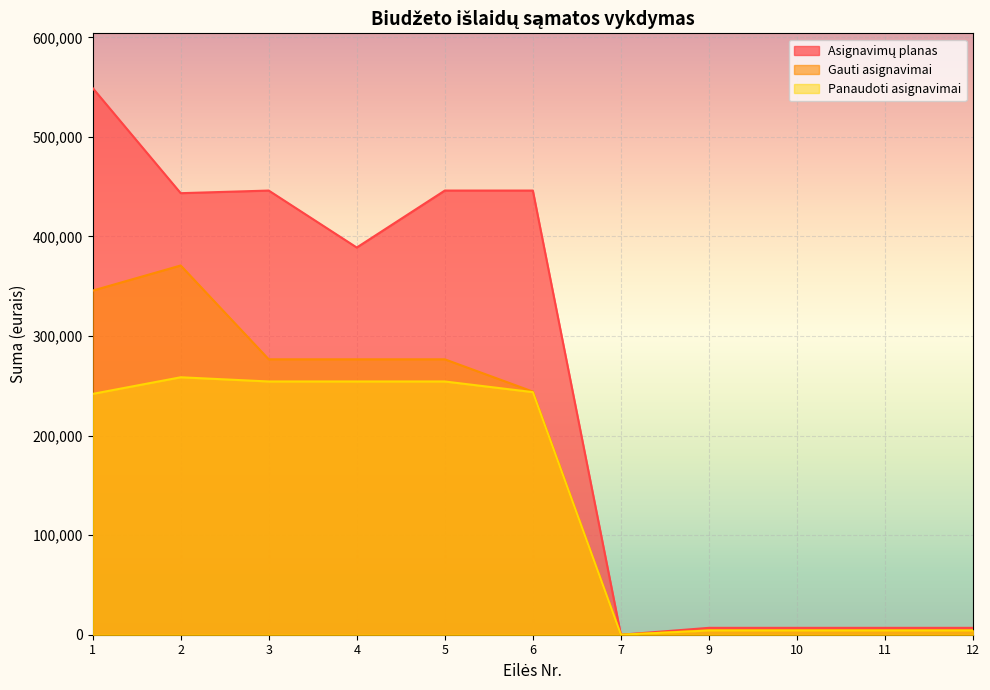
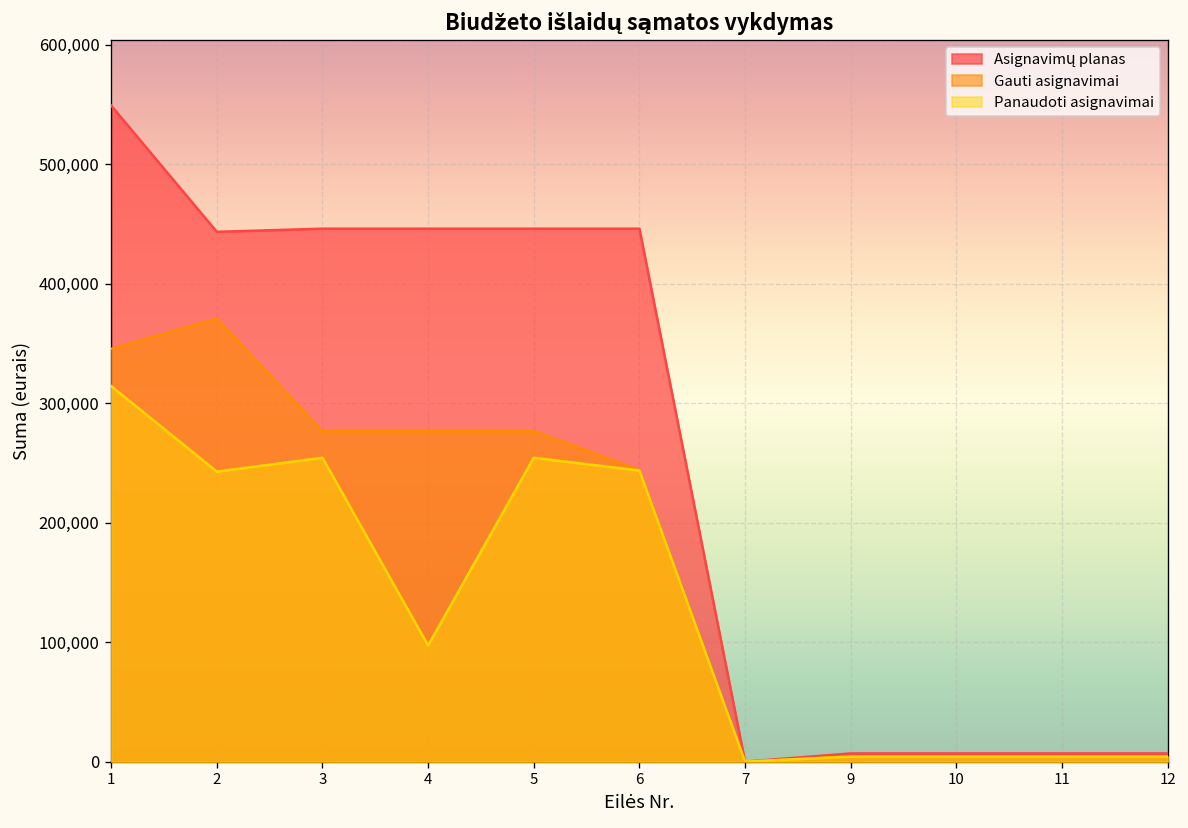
Panaudoti asignavimai, 1: 240,000 -> 310,000
Panaudoti asignavimai, 2: 260,000 -> 240,000
Asignavimų planas, 4: 390,000 -> 450,000
Panaudoti asignavimai, 4: 250,000 -> 100,000
